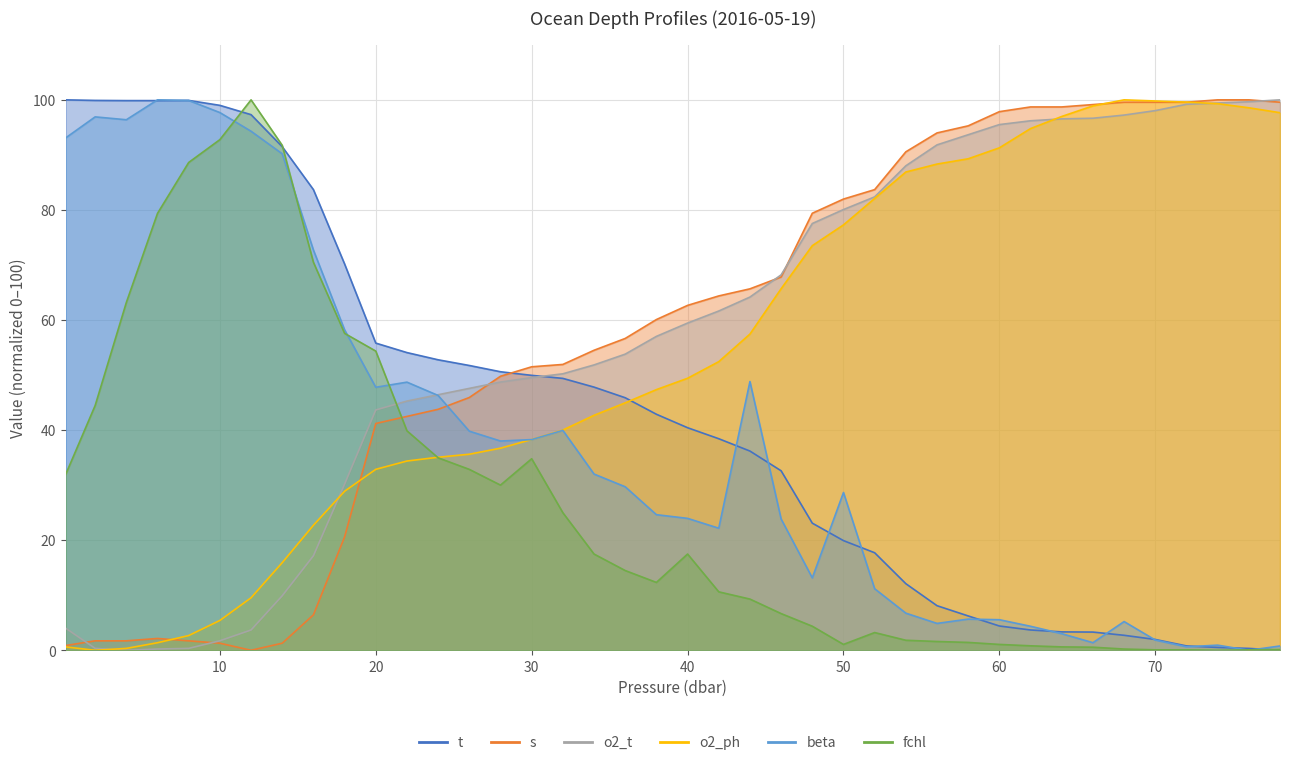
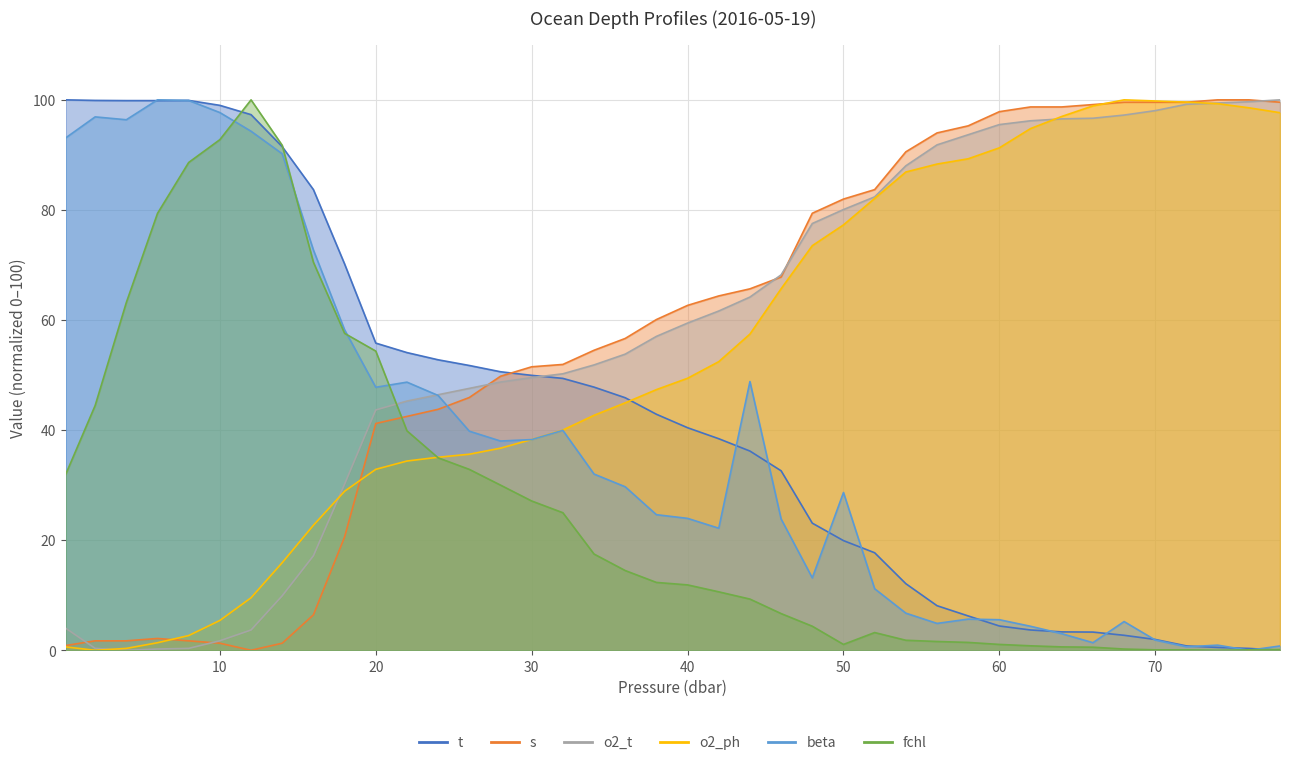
fchl, 30: 35 -> 27
fchl, 40: 17 -> 12
